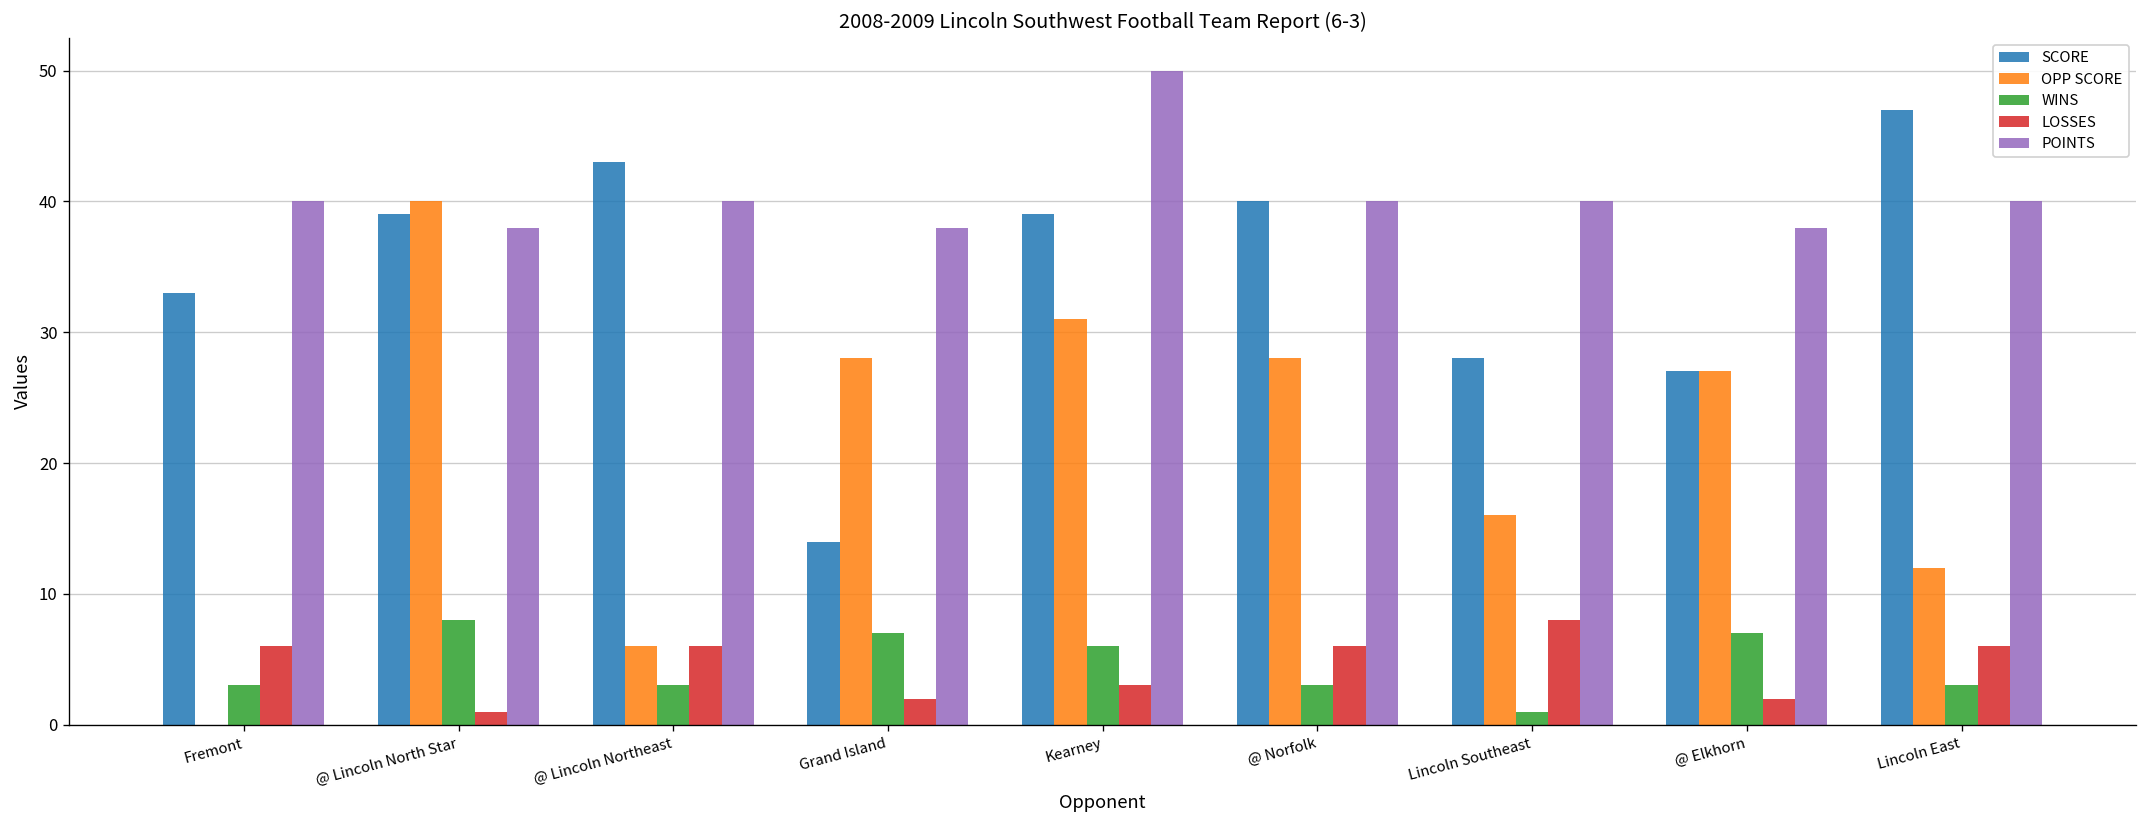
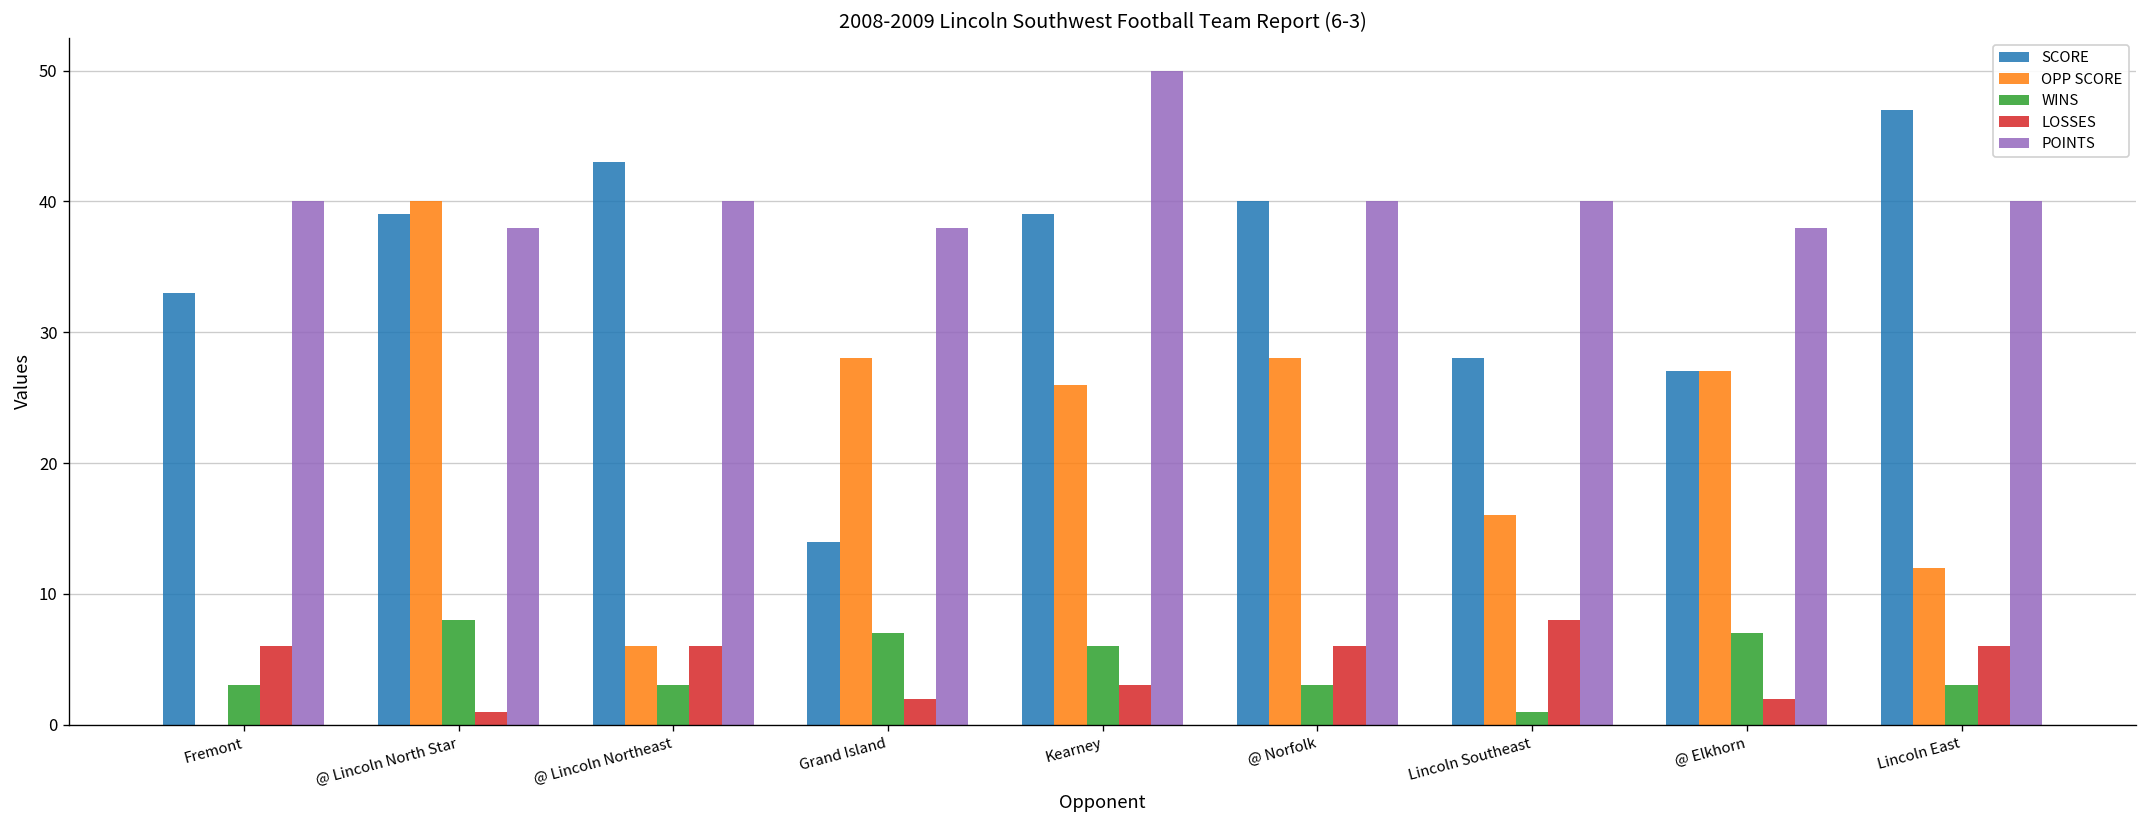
OPP SCORE, Kearney: 31 -> 26
